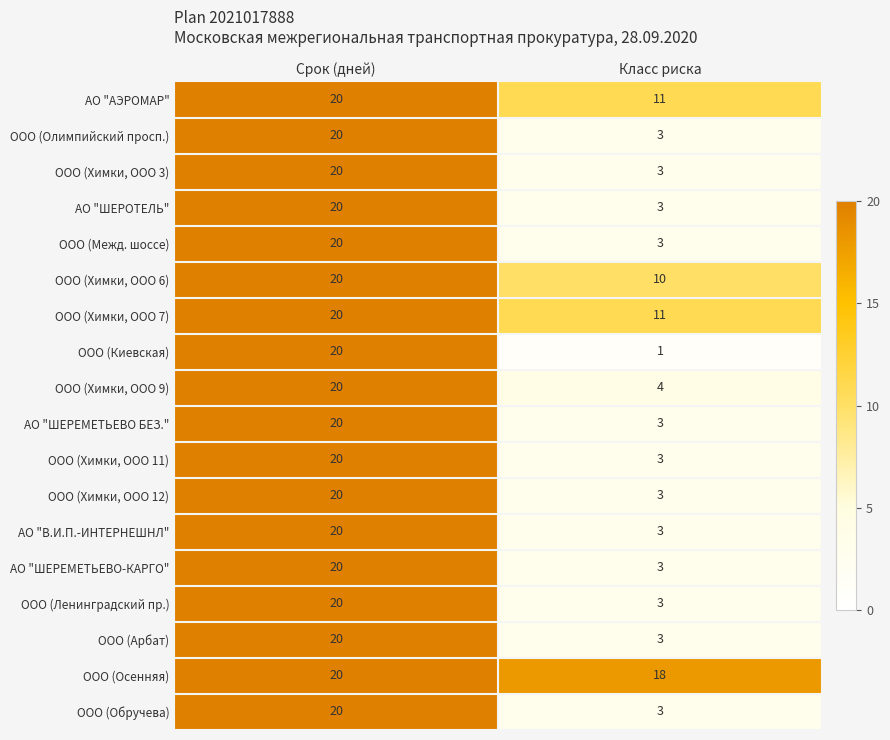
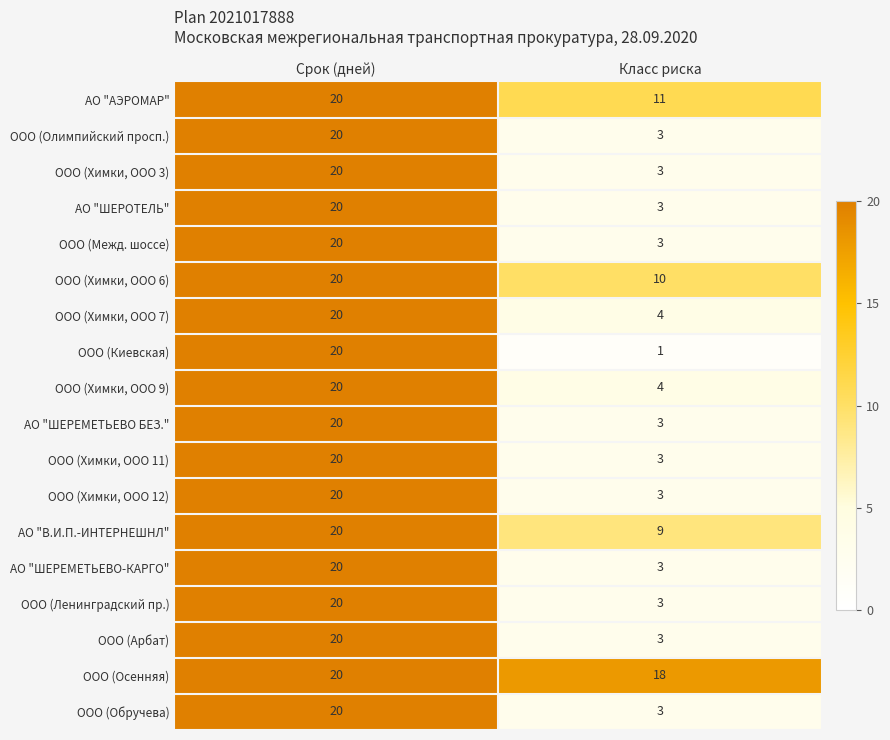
ООО (Химки, ООО 7), Класс риска: 11 -> 4
АО "В.И.П.-ИНТЕРНЕШНЛ", Класс риска: 3 -> 9
